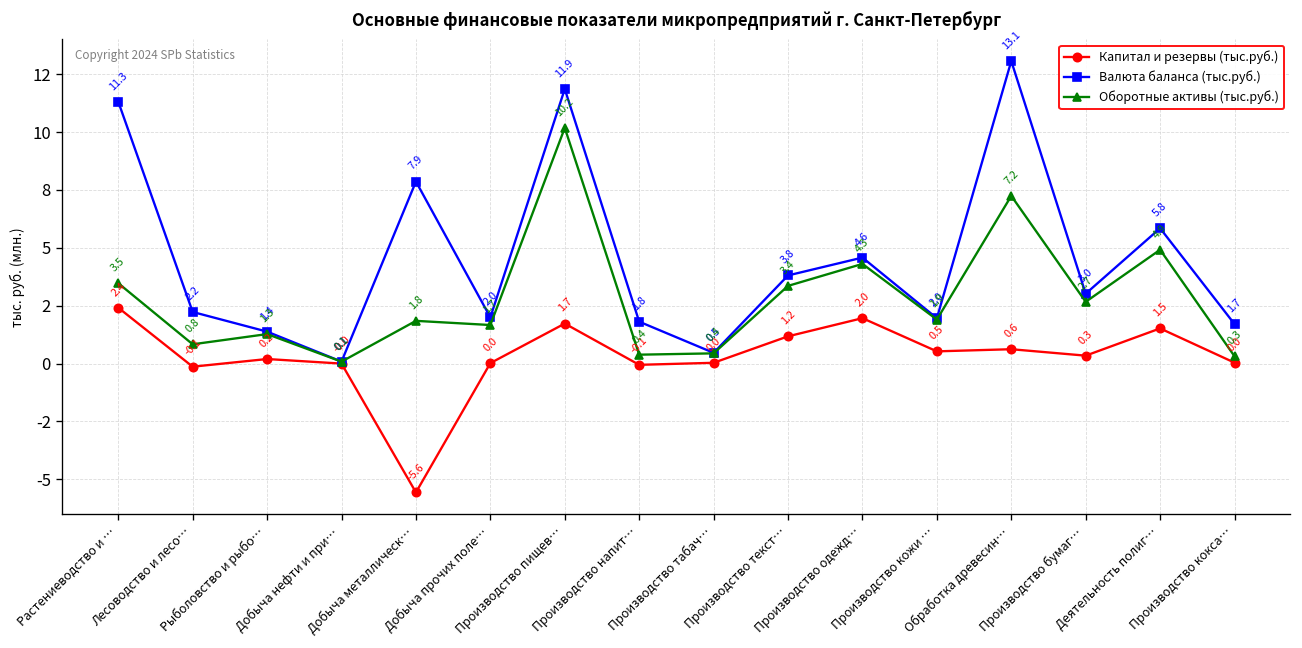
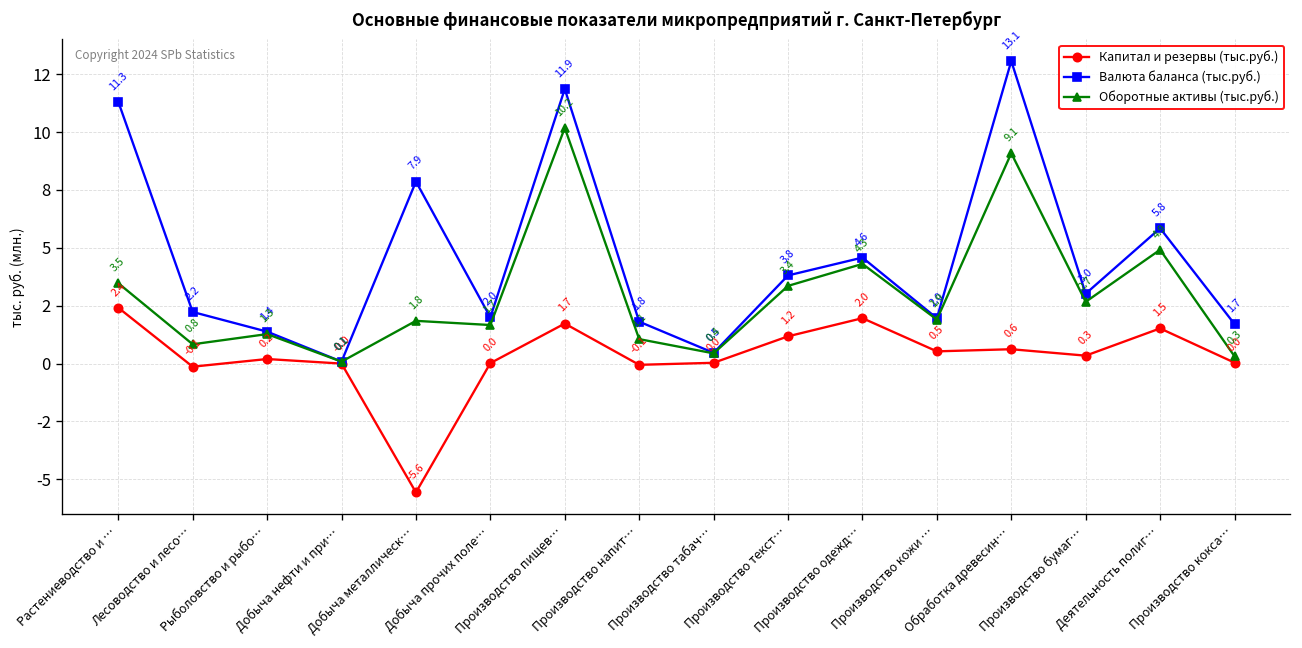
Оборотные активы (тыс.руб.), Производство напит…: 0.4 -> 1.1
Оборотные активы (тыс.руб.), Обработка древесин…: 7.2 -> 9.1
